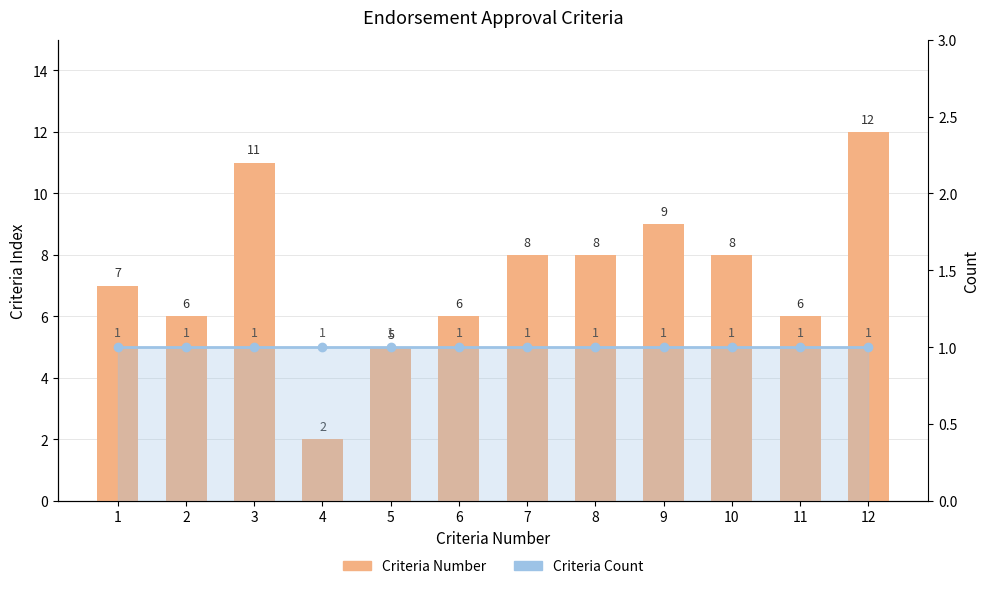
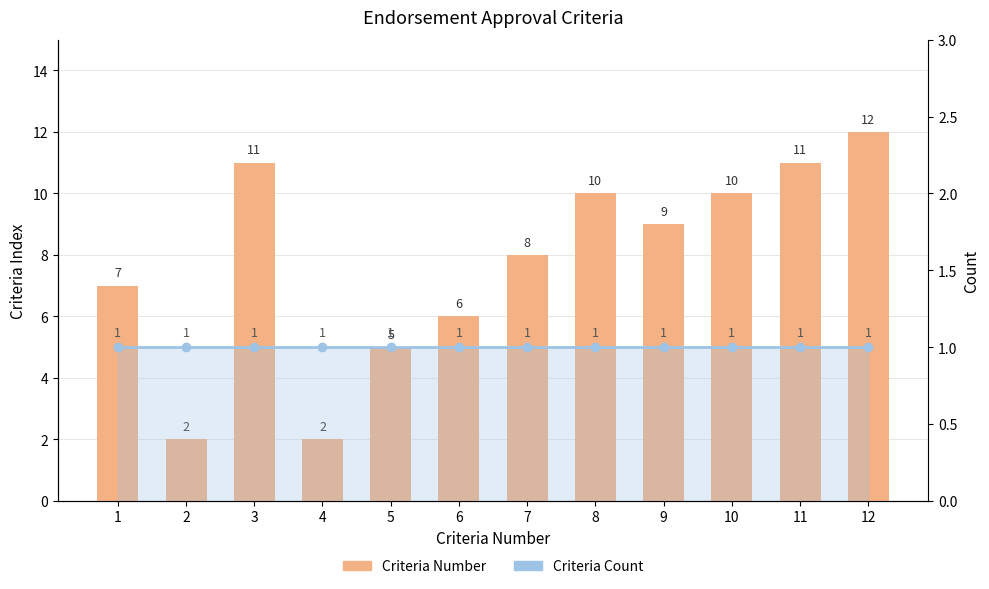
Criteria Number, 2: 6 -> 2
Criteria Number, 8: 8 -> 10
Criteria Number, 10: 8 -> 10
Criteria Number, 11: 6 -> 11
